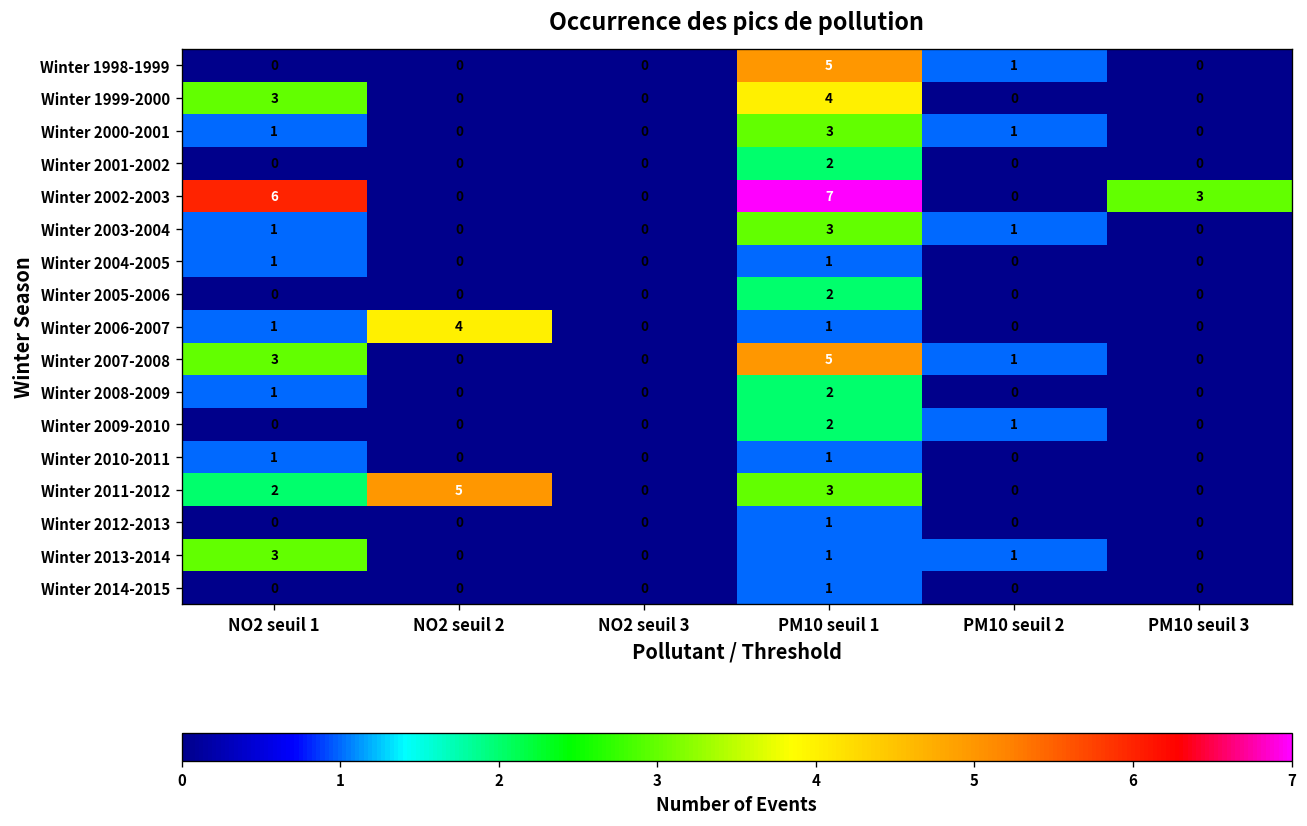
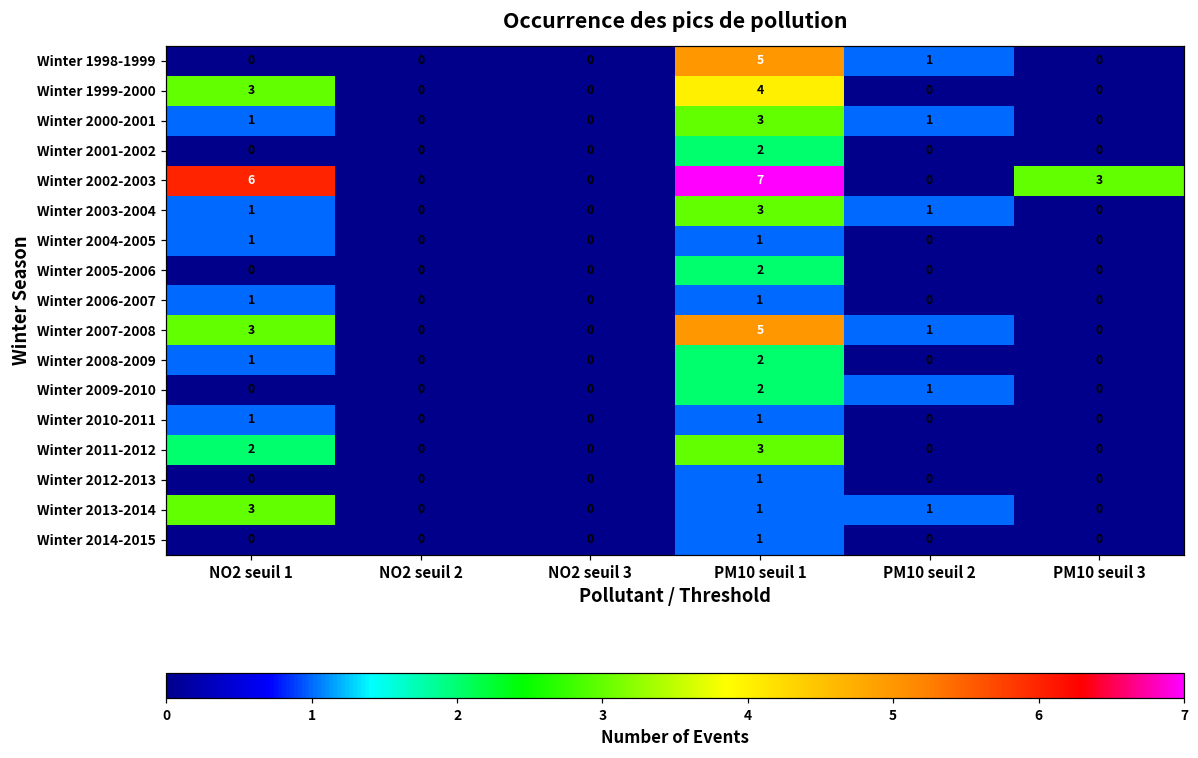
Winter 2006-2007, NO2 seuil 2: 4 -> 0
Winter 2011-2012, NO2 seuil 2: 5 -> 0
